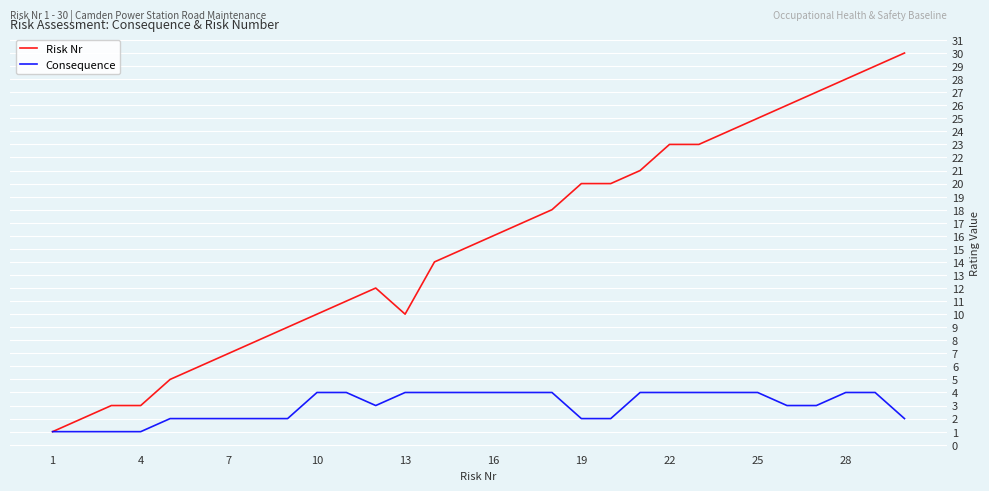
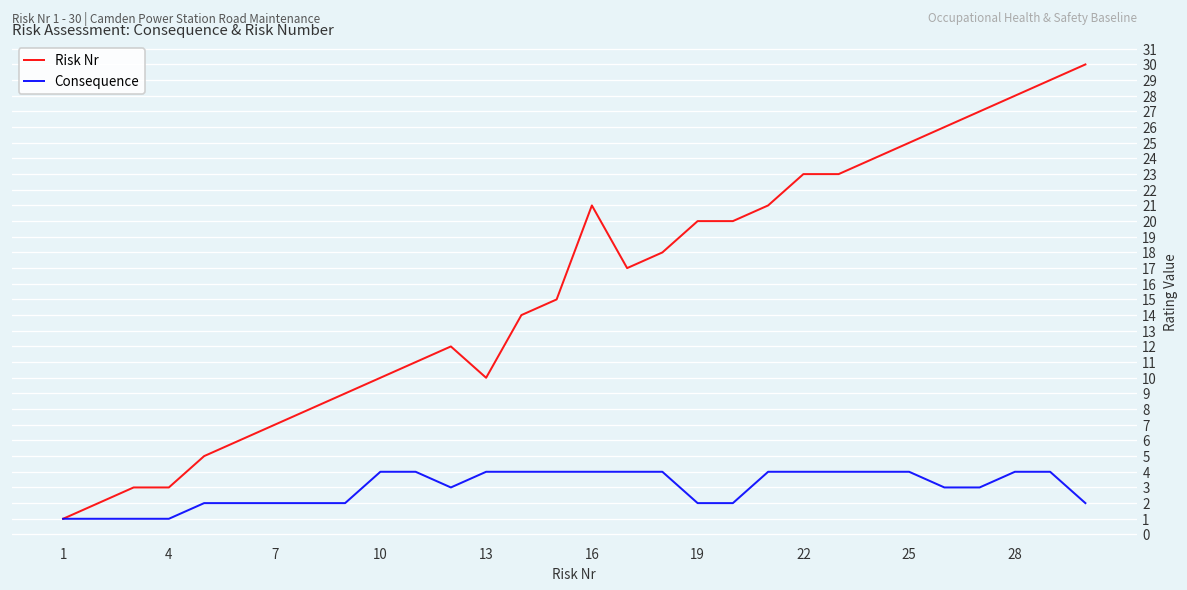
Risk Nr, 16: 16 -> 21
